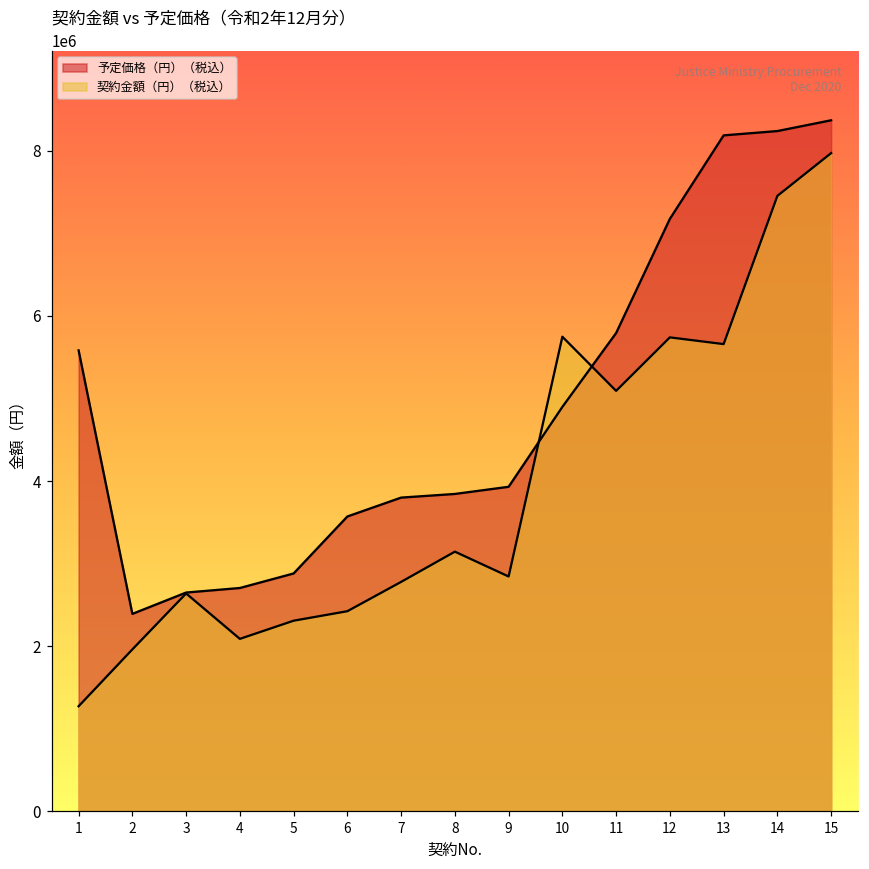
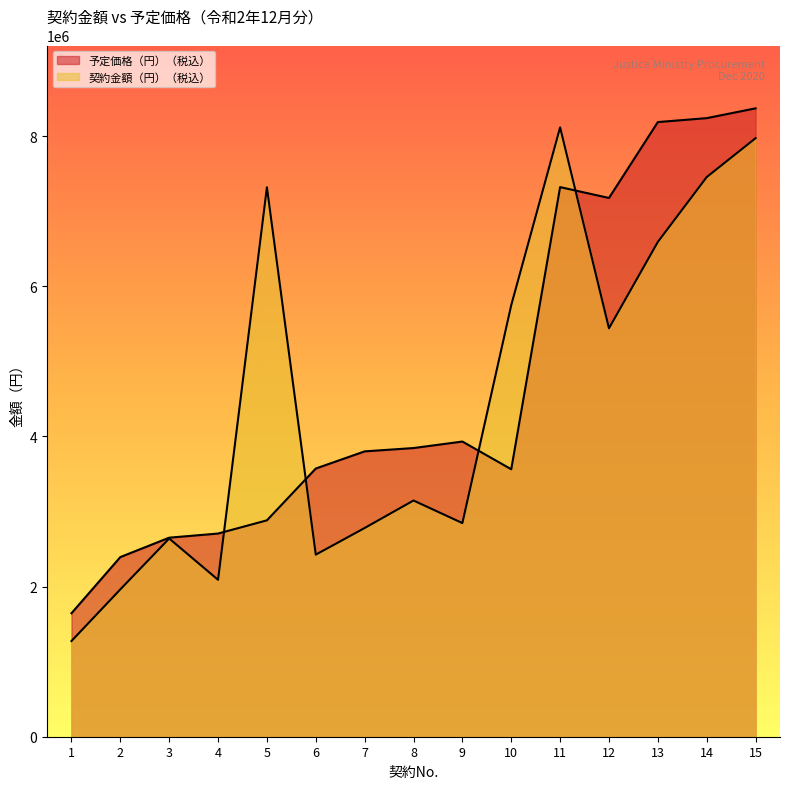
予定価格（円）（税込）, 1: 5600000 -> 1600000
契約金額（円）（税込）, 5: 2300000 -> 7300000
予定価格（円）（税込）, 10: 4900000 -> 3600000
予定価格（円）（税込）, 11: 5800000 -> 7300000
契約金額（円）（税込）, 11: 5100000 -> 8100000
契約金額（円）（税込）, 12: 5700000 -> 5400000
契約金額（円）（税込）, 13: 5700000 -> 6600000
